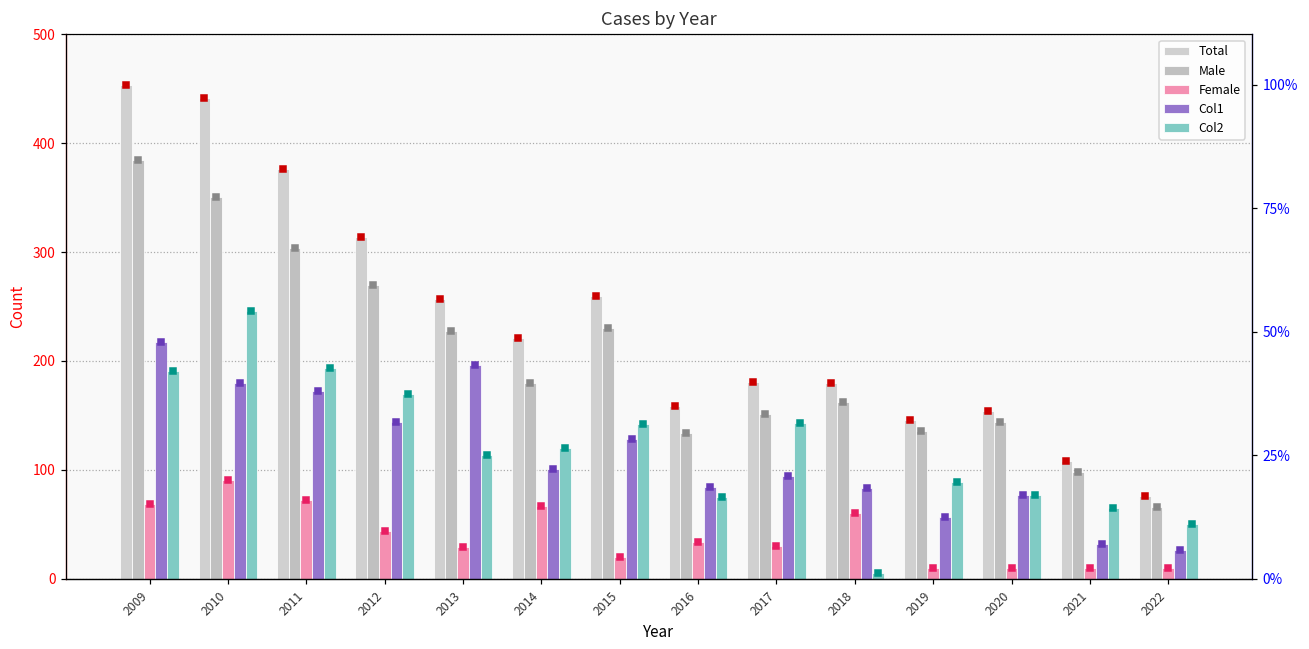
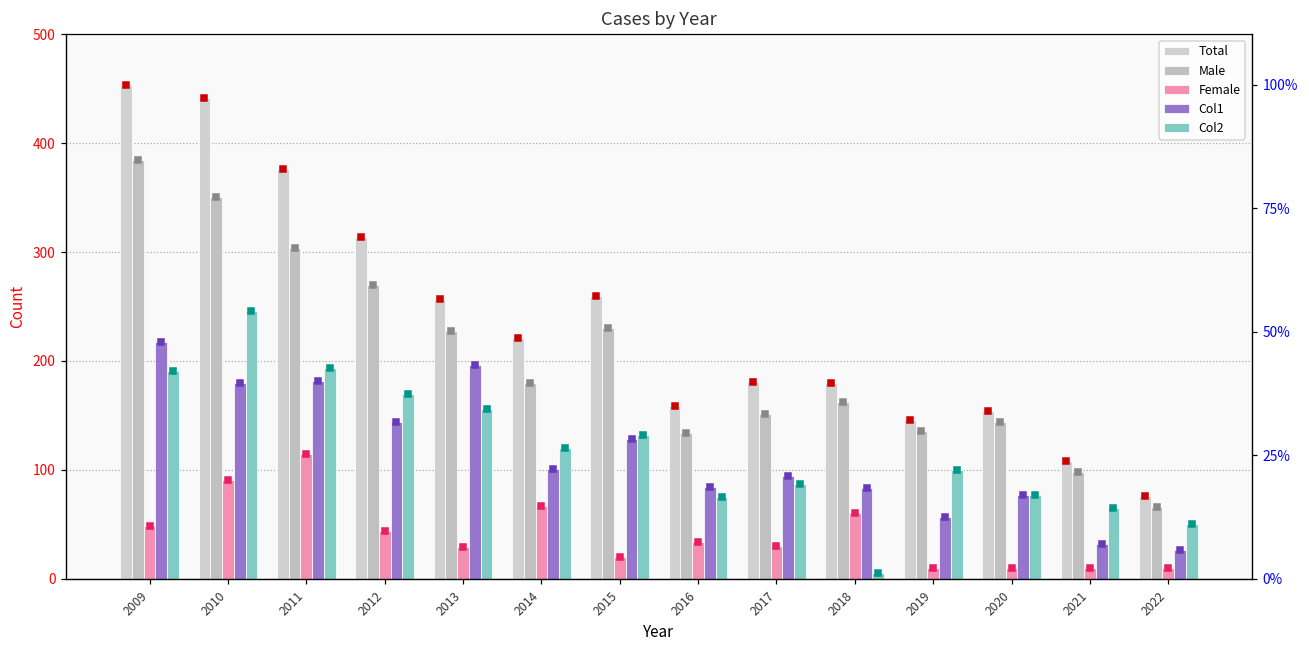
Female, 2009: 70 -> 50
Female, 2011: 70 -> 120
Col1, 2011: 170 -> 180
Col2, 2013: 110 -> 160
Col2, 2015: 140 -> 130
Col2, 2017: 140 -> 90
Col2, 2019: 90 -> 100
